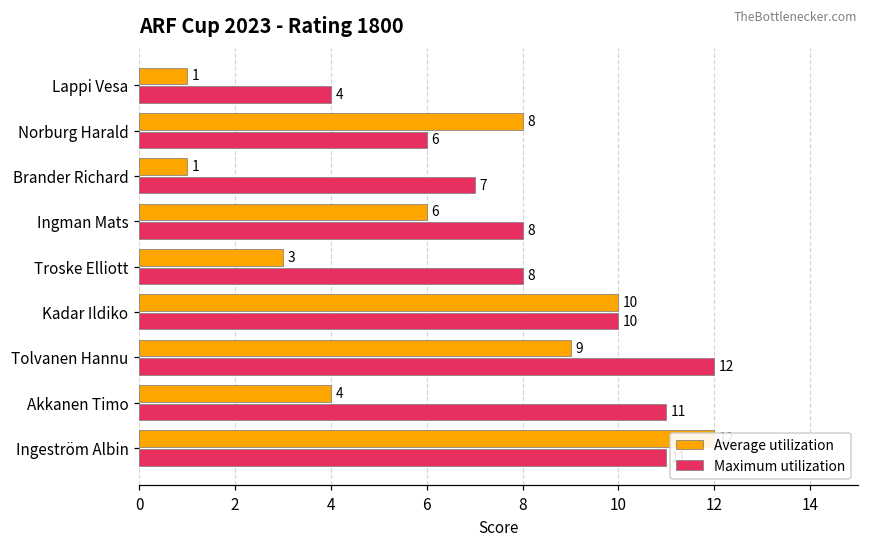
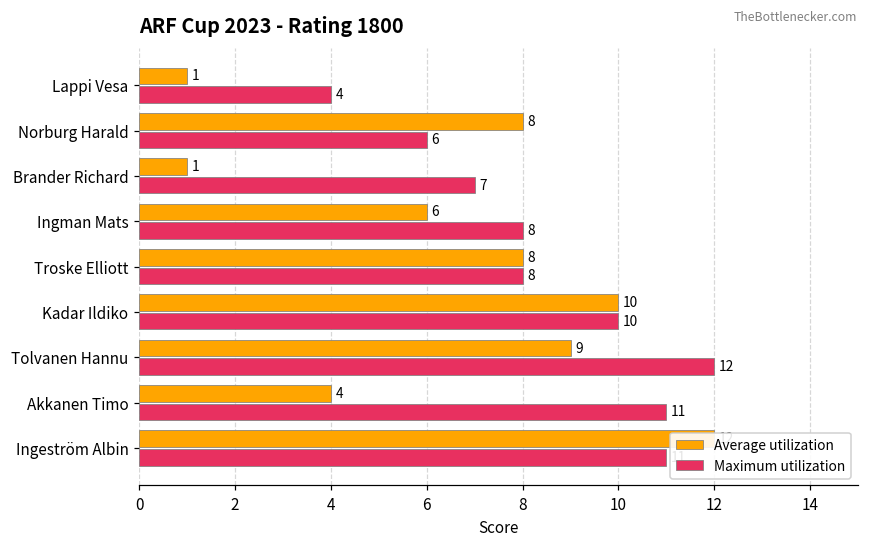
Average utilization, Troske Elliott: 3 -> 8
